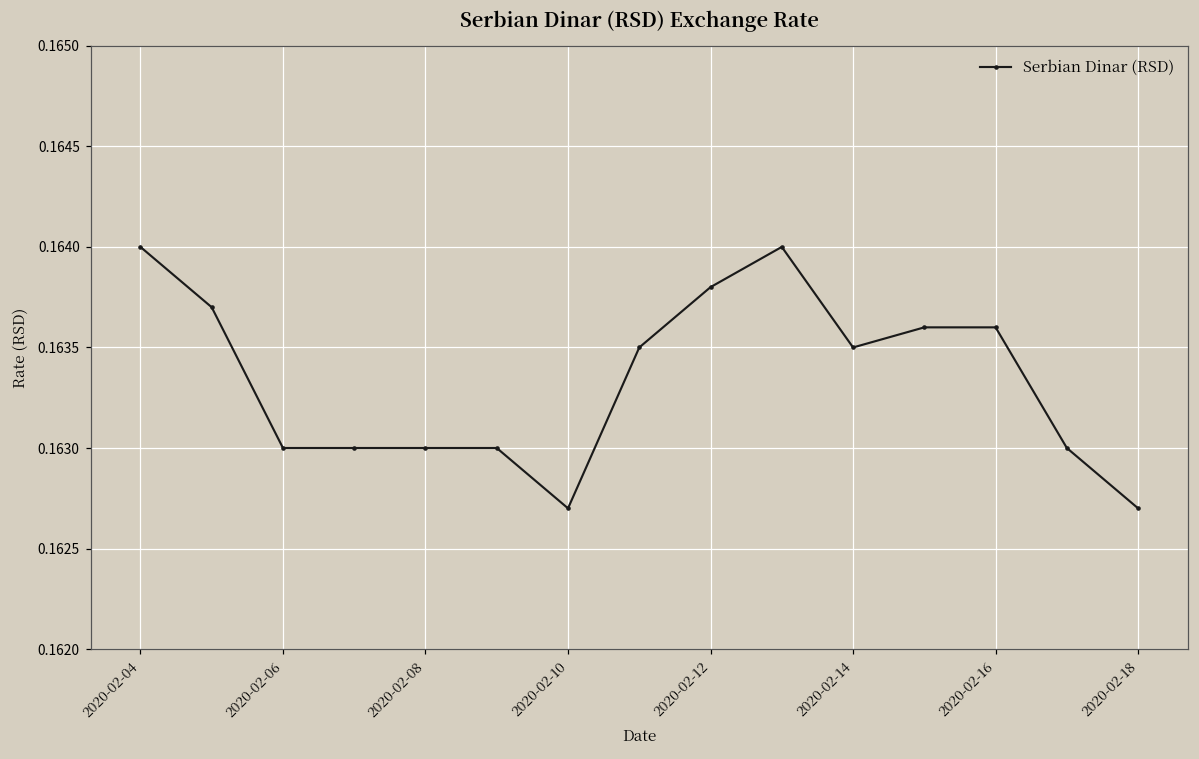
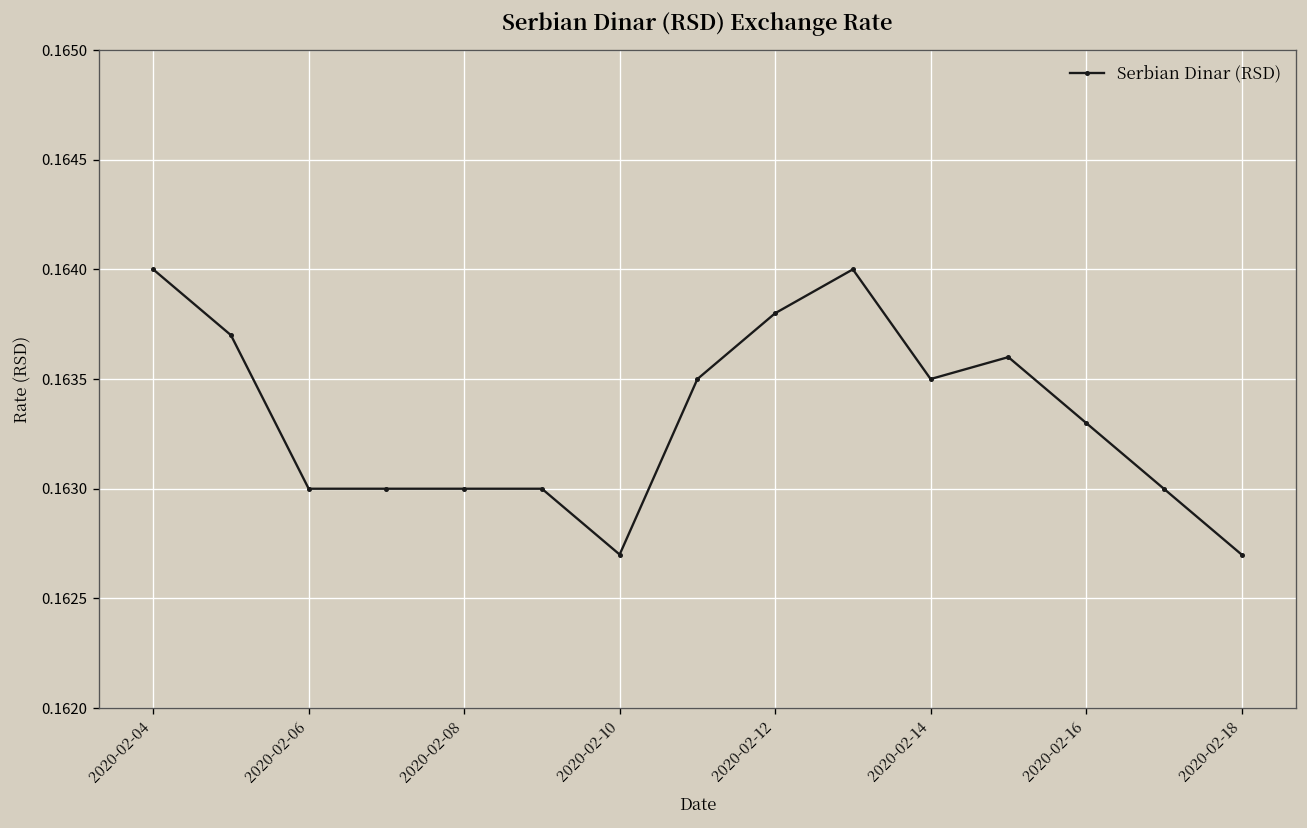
2020-02-16: 0.1636 -> 0.1633
